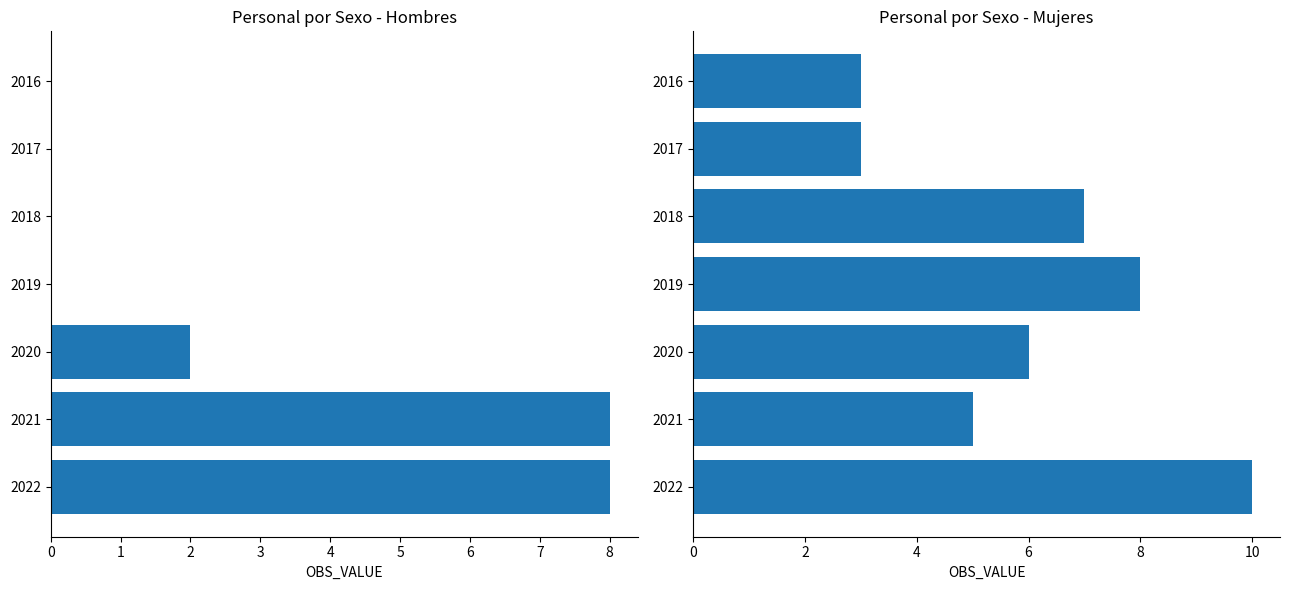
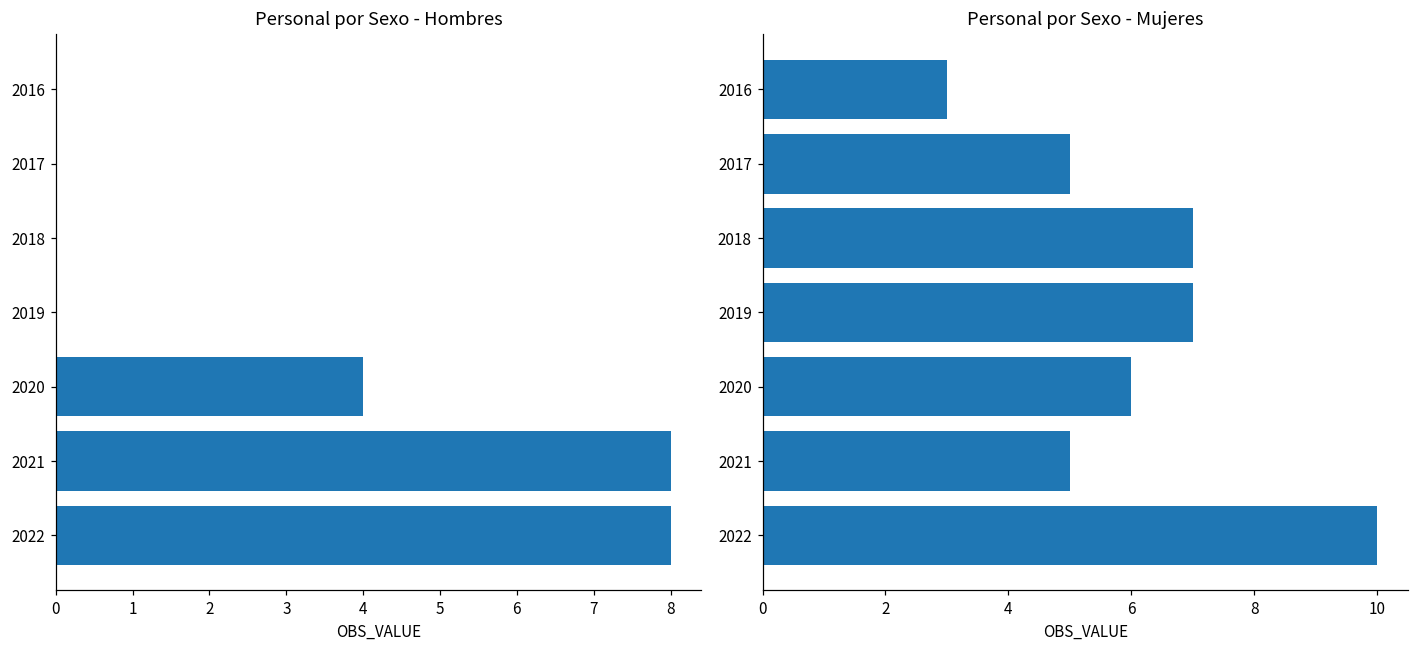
Personal por Sexo - Hombres, 2020: 2 -> 4
Personal por Sexo - Mujeres, 2017: 3 -> 5
Personal por Sexo - Mujeres, 2019: 8 -> 7
